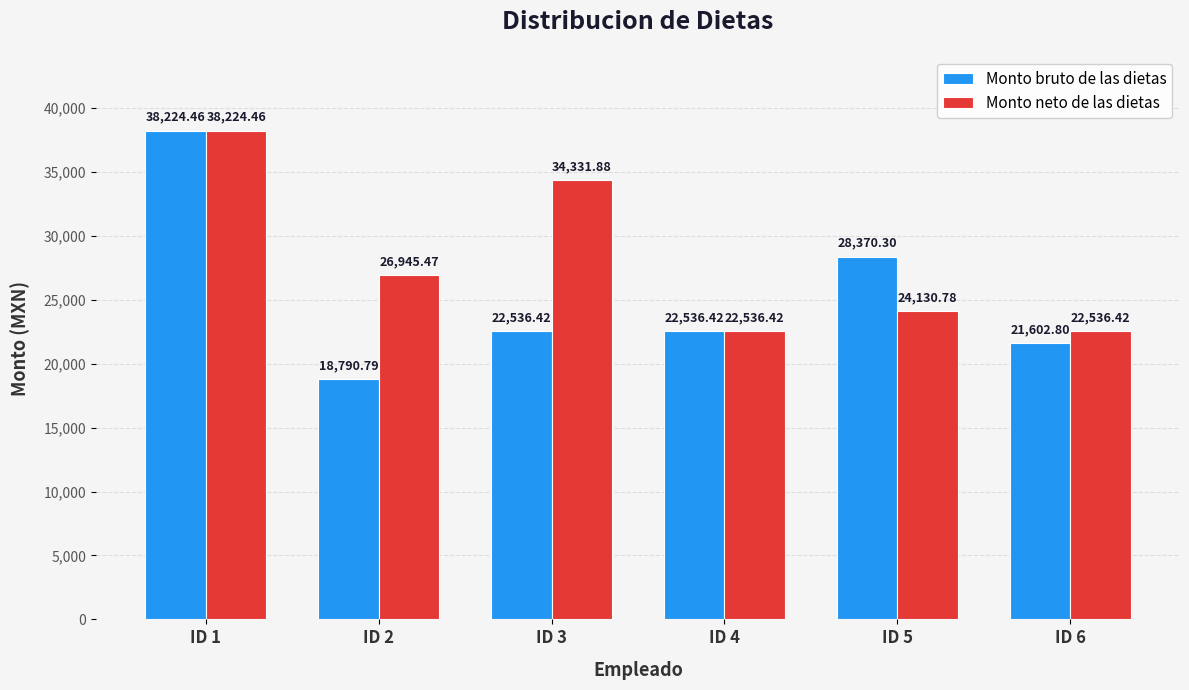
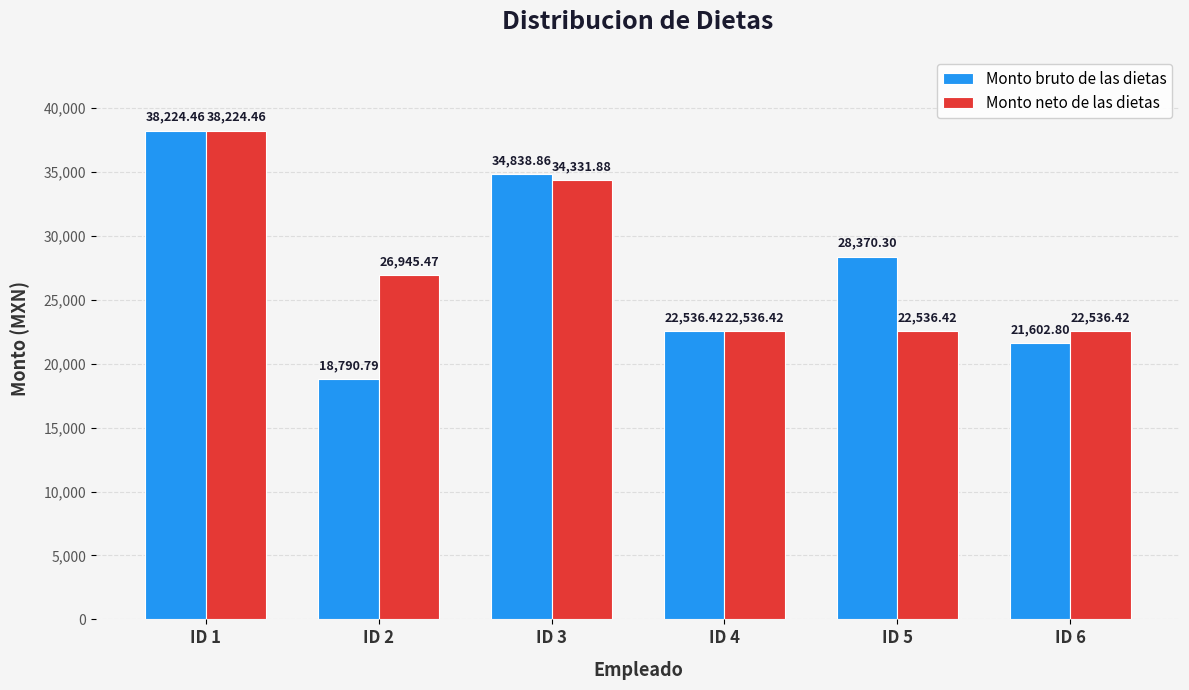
Monto bruto de las dietas, ID 3: 22,536.42 -> 34,838.86
Monto neto de las dietas, ID 5: 24,130.78 -> 22,536.42
